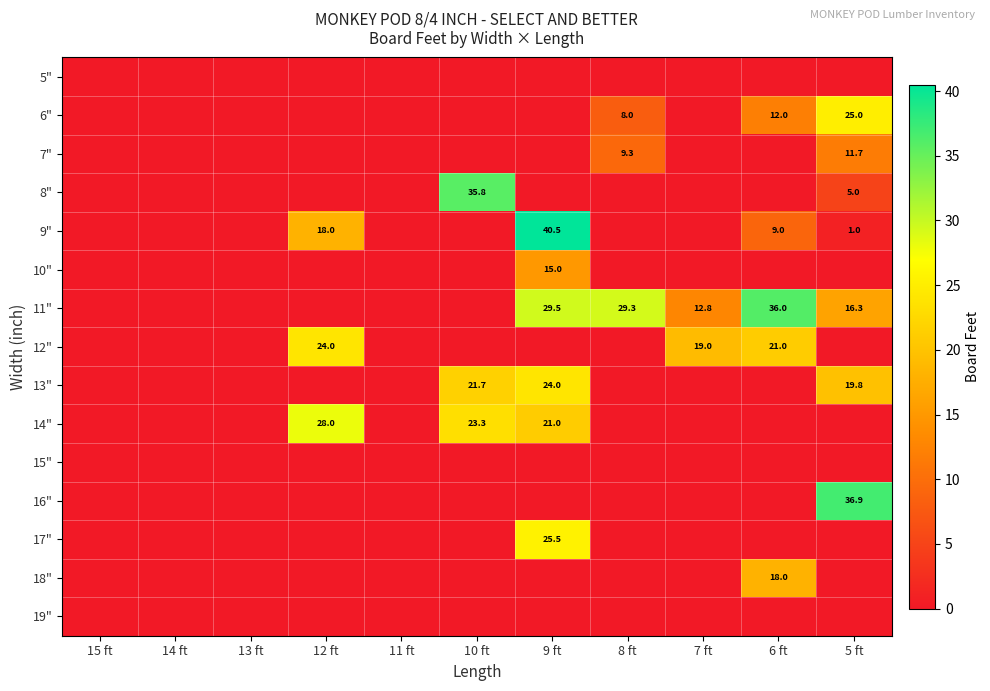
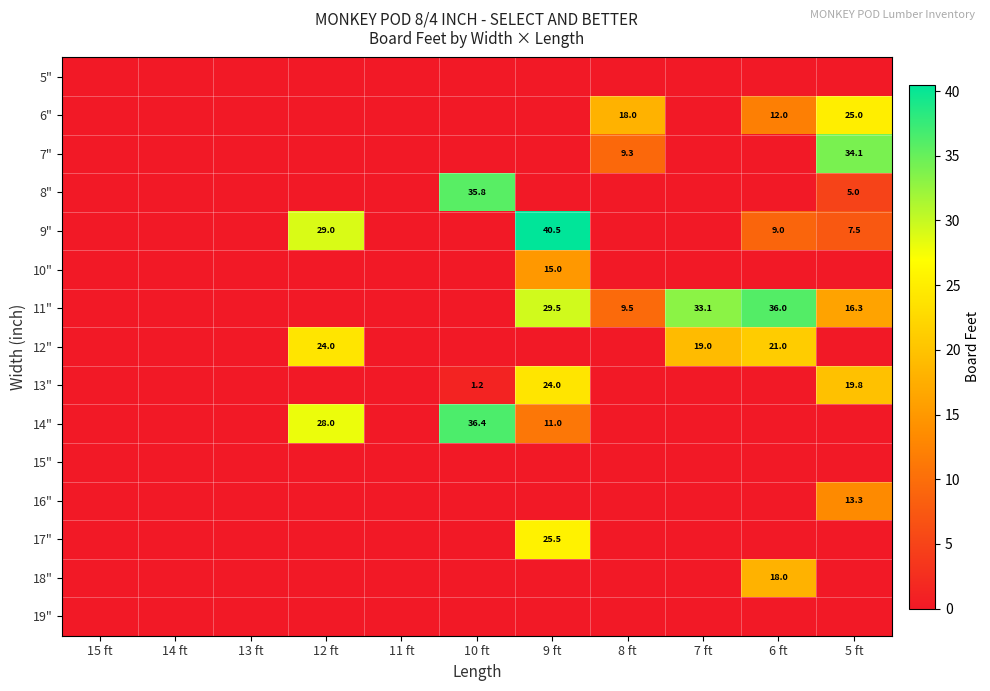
6", 8 ft: 8.0 -> 18.0
7", 5 ft: 11.7 -> 34.1
9", 12 ft: 18.0 -> 29.0
9", 5 ft: 1.0 -> 7.5
11", 8 ft: 29.3 -> 9.5
11", 7 ft: 12.8 -> 33.1
13", 10 ft: 21.7 -> 1.2
14", 10 ft: 23.3 -> 36.4
14", 9 ft: 21.0 -> 11.0
16", 5 ft: 36.9 -> 13.3
